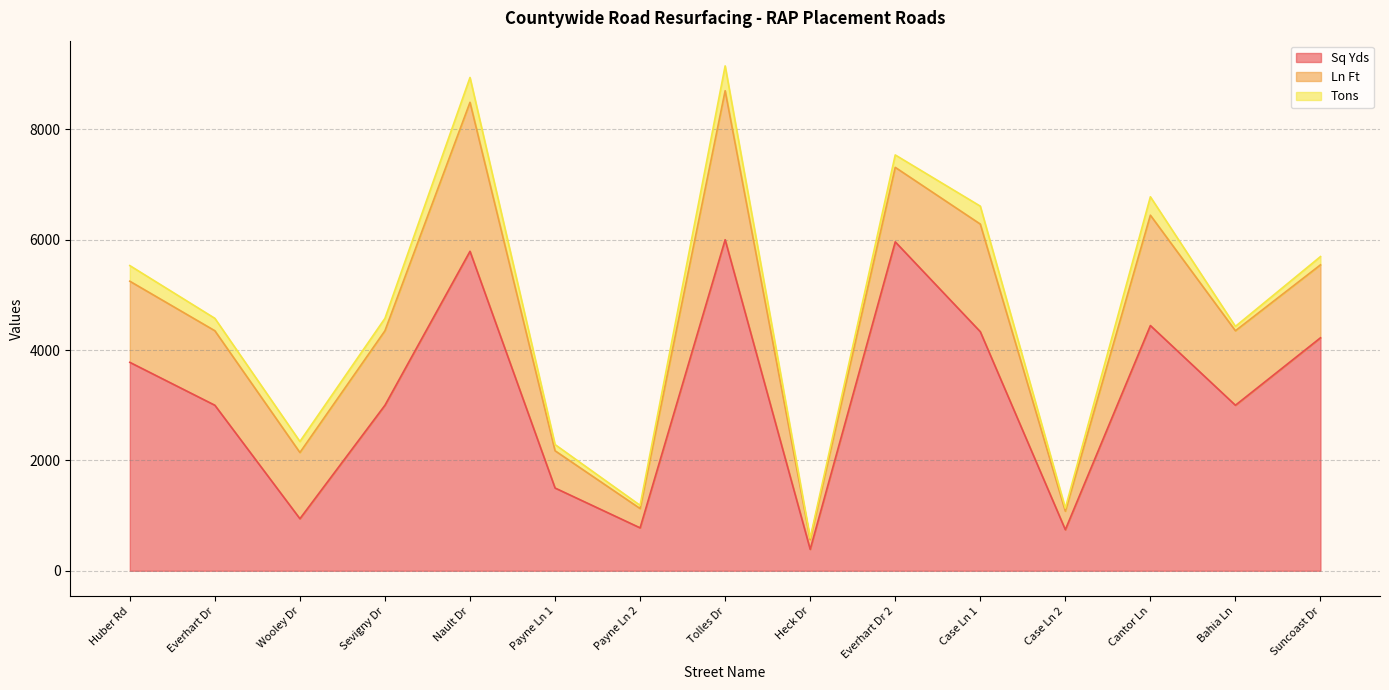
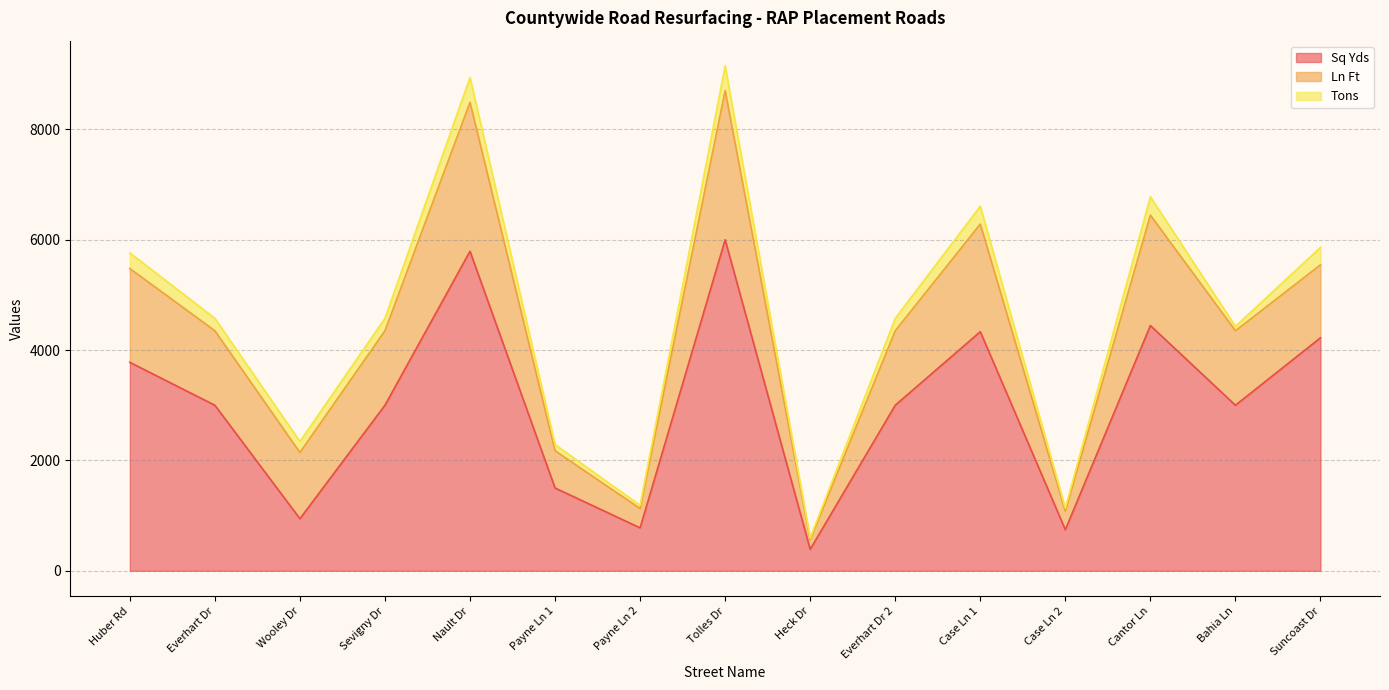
Ln Ft, Huber Rd: 1500 -> 1700
Sq Yds, Everhart Dr 2: 6000 -> 3000
Tons, Suncoast Dr: 100 -> 300
